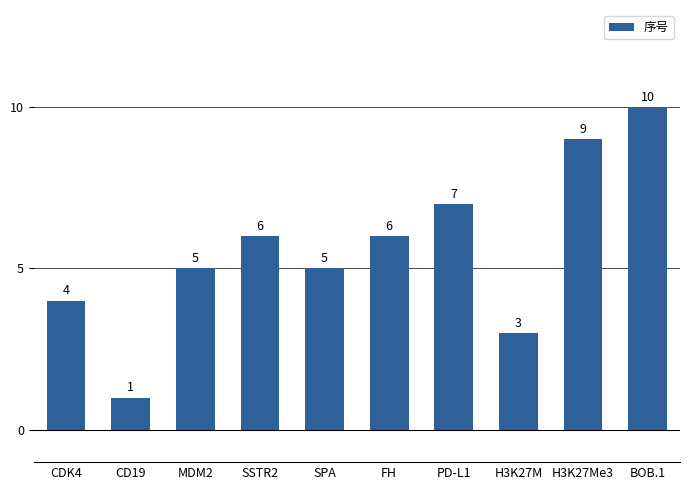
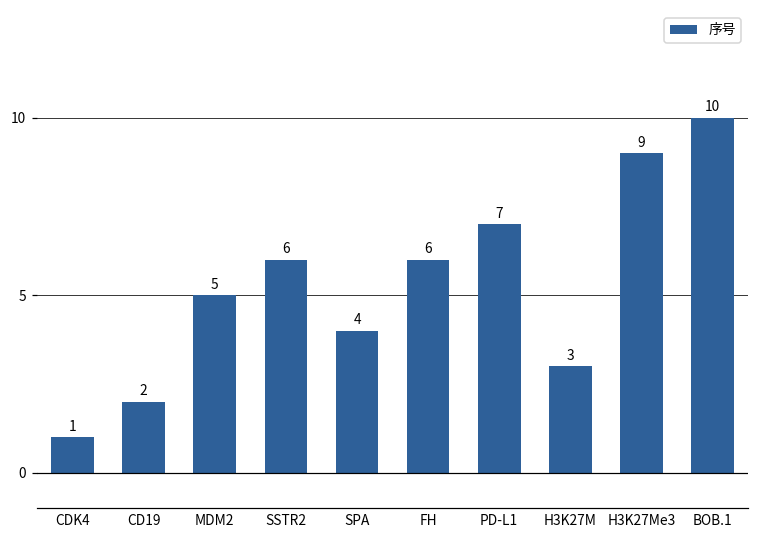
CDK4: 4 -> 1
CD19: 1 -> 2
SPA: 5 -> 4
